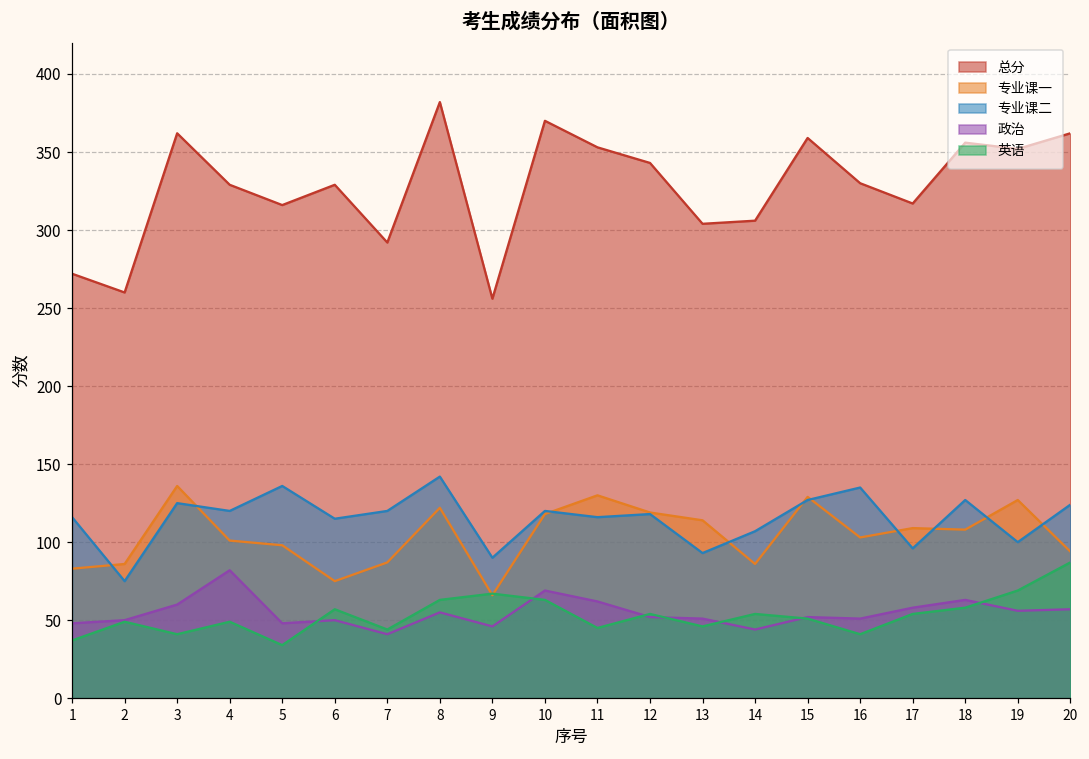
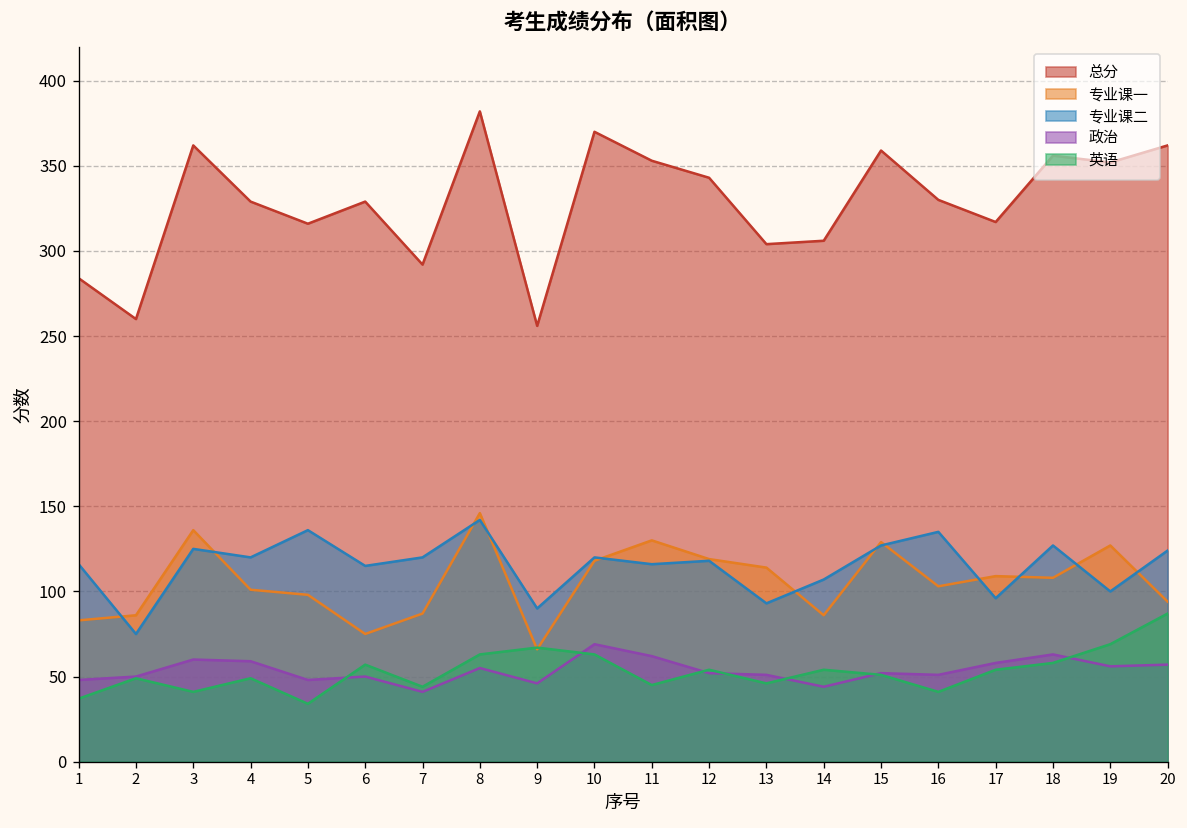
总分, 1: 272 -> 284
政治, 4: 82 -> 59
专业课一, 8: 122 -> 146
